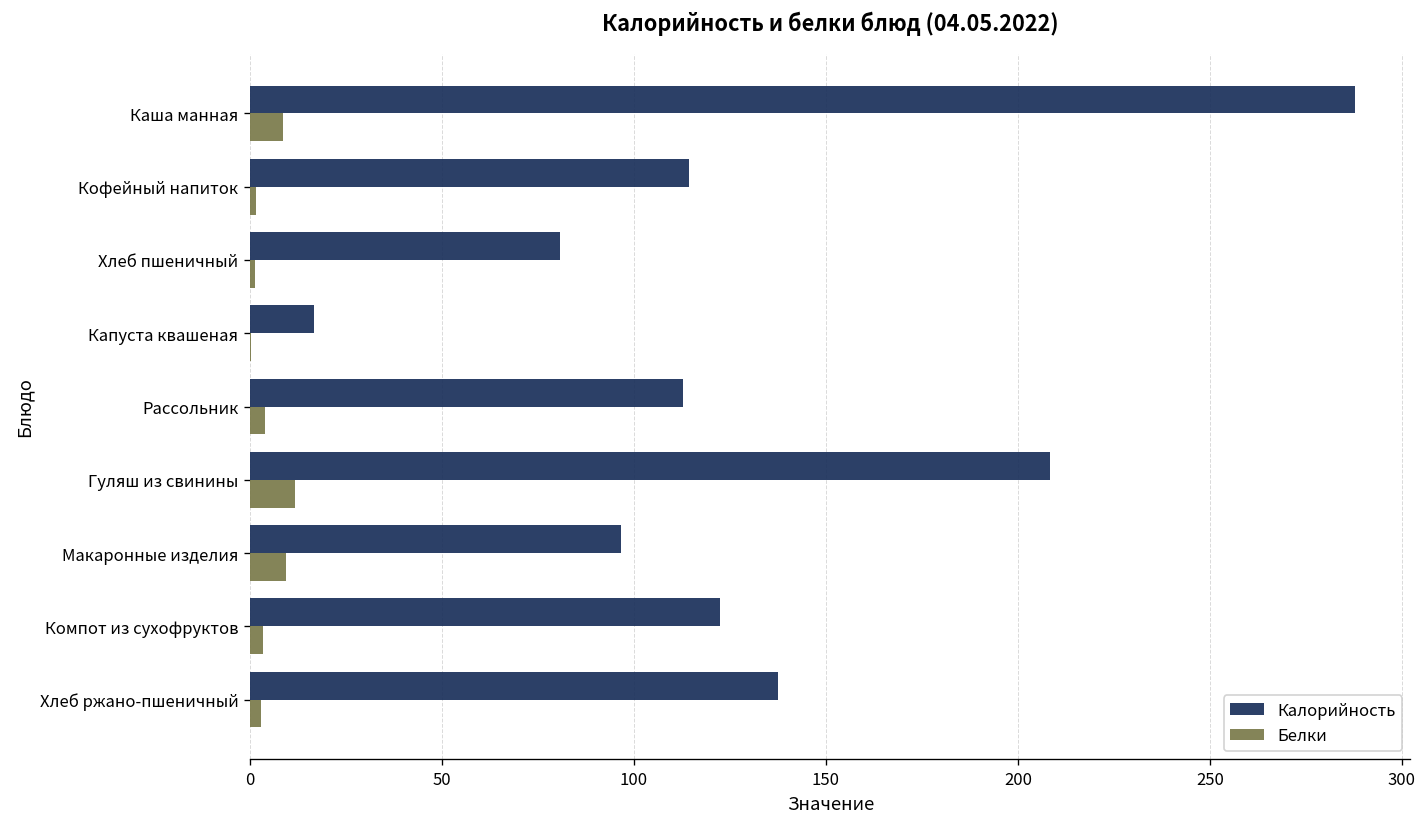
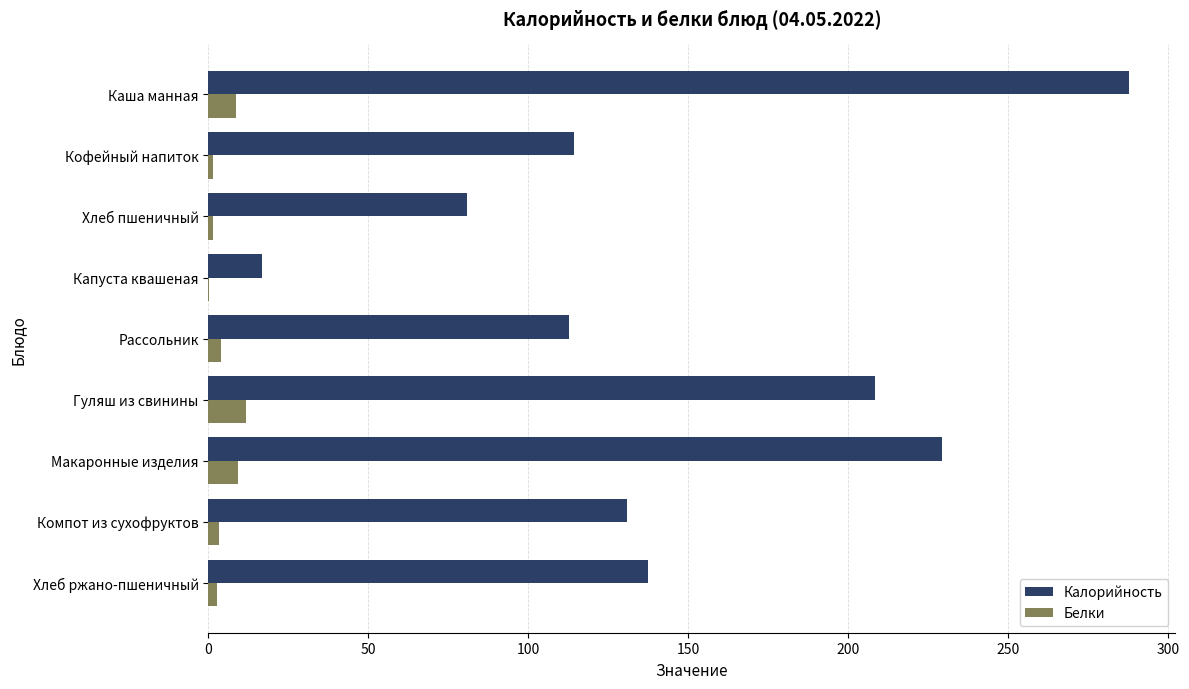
Калорийность, Макаронные изделия: 97 -> 229
Калорийность, Компот из сухофруктов: 122 -> 131
